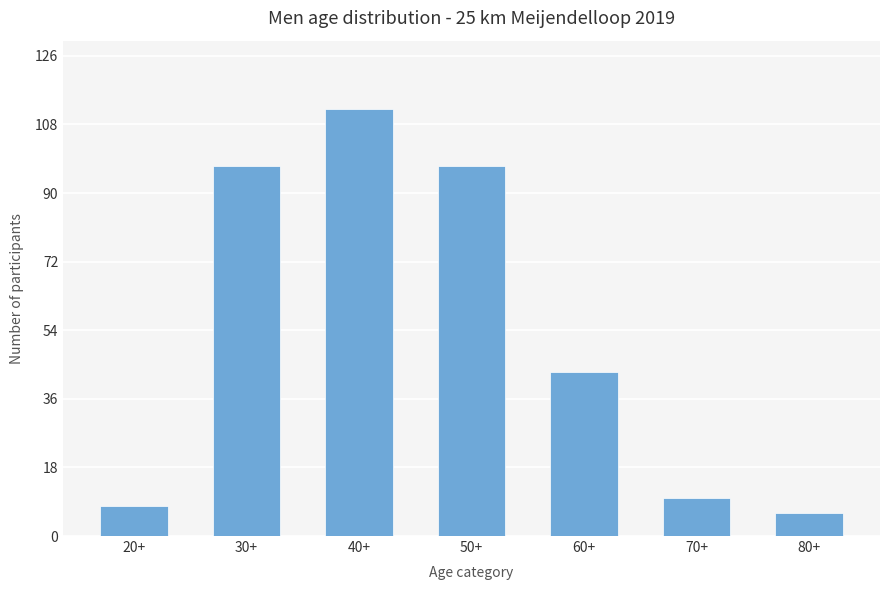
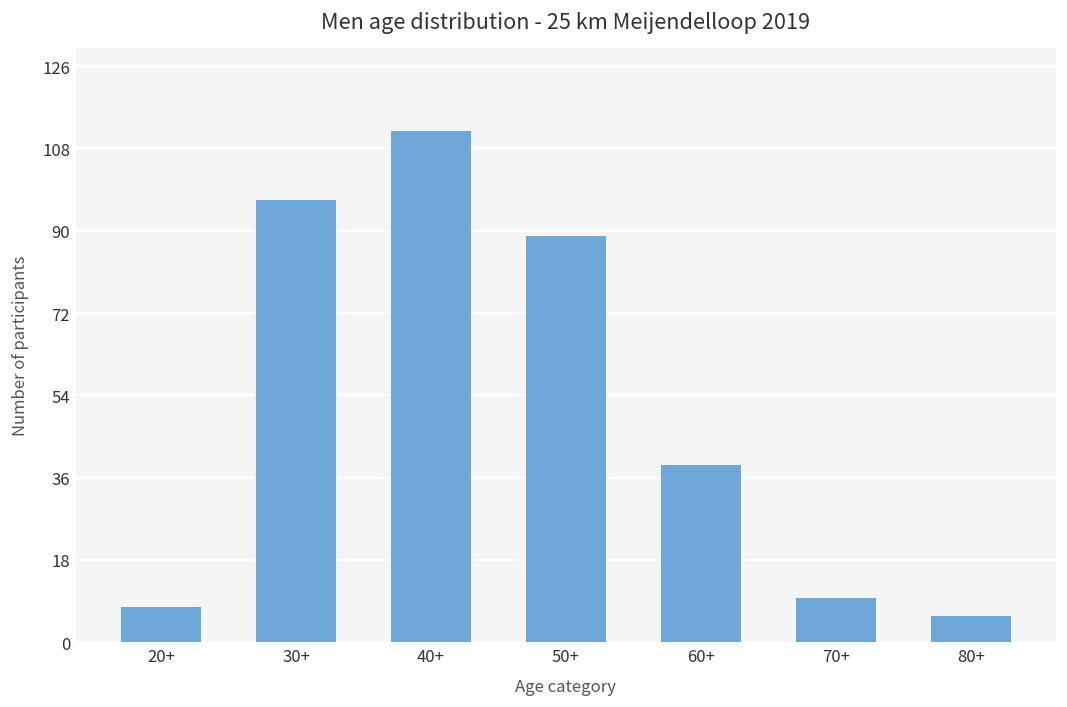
50+: 97 -> 89
60+: 43 -> 39
